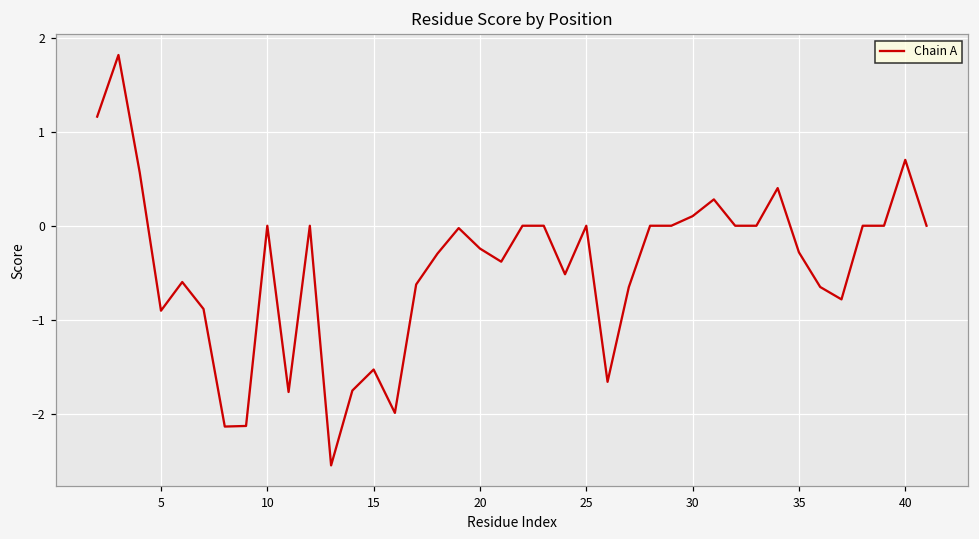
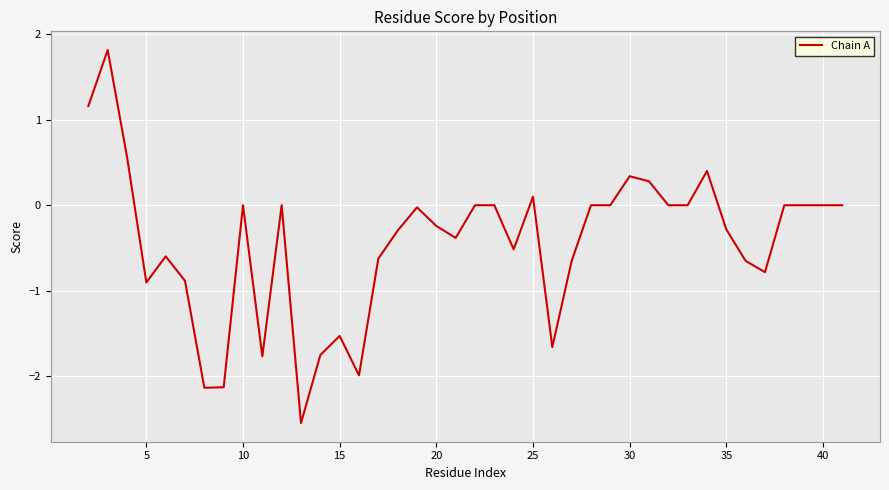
25: 0.0 -> 0.1
30: 0.1 -> 0.3
40: 0.7 -> 0.0
